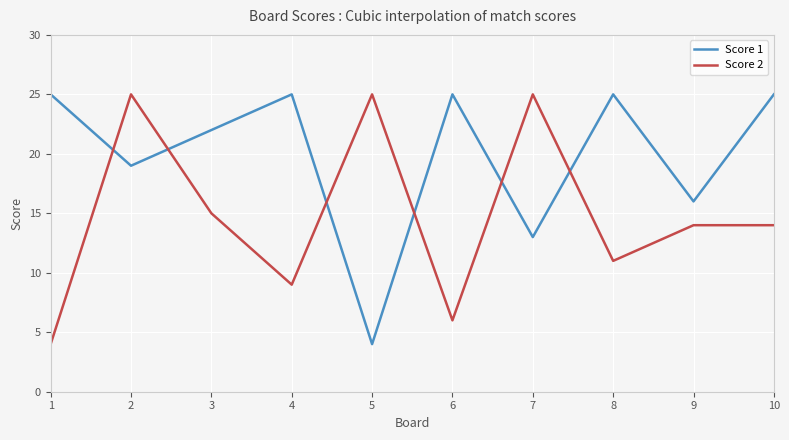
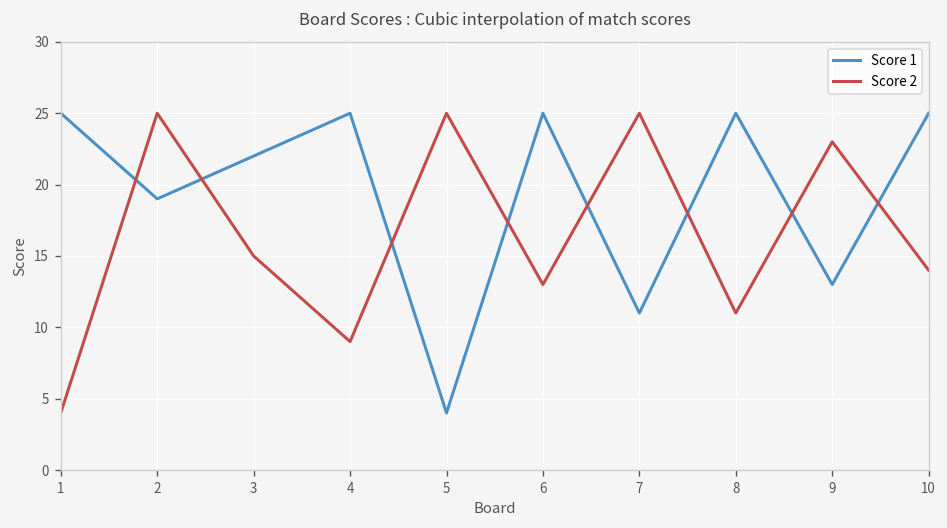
Score 2, 6: 6 -> 13
Score 1, 7: 13 -> 11
Score 1, 9: 16 -> 13
Score 2, 9: 14 -> 23
